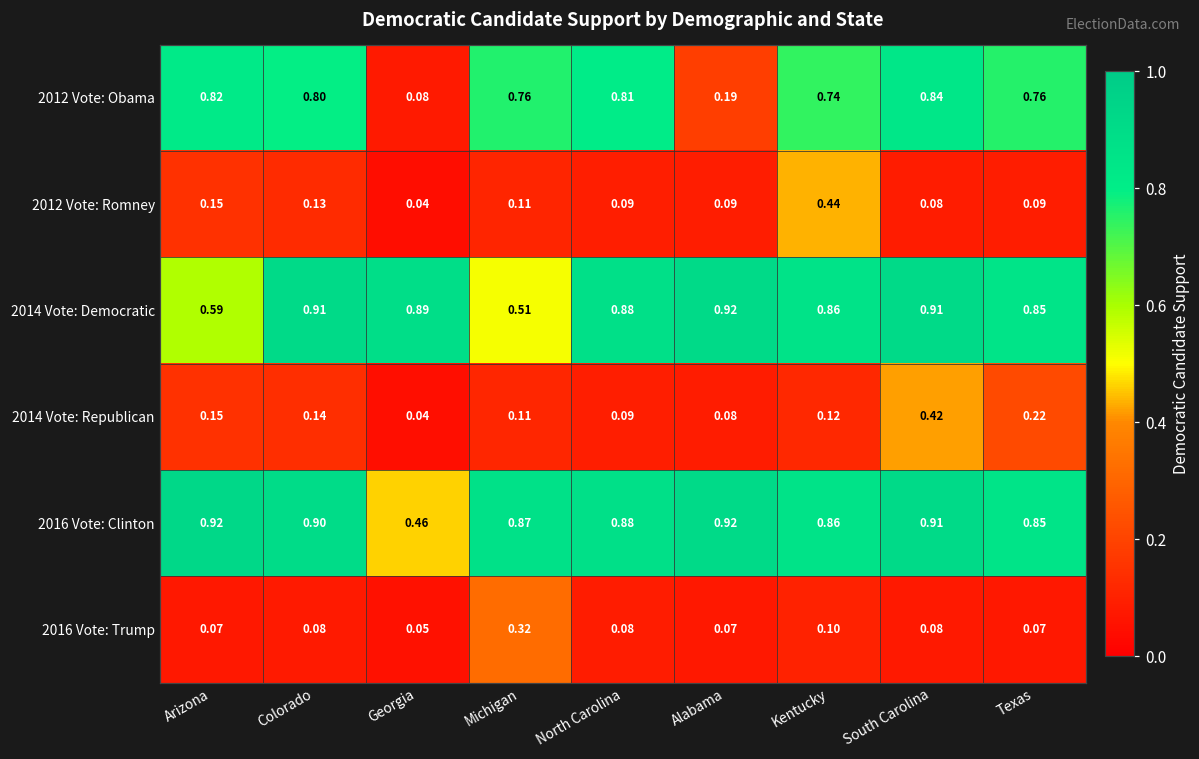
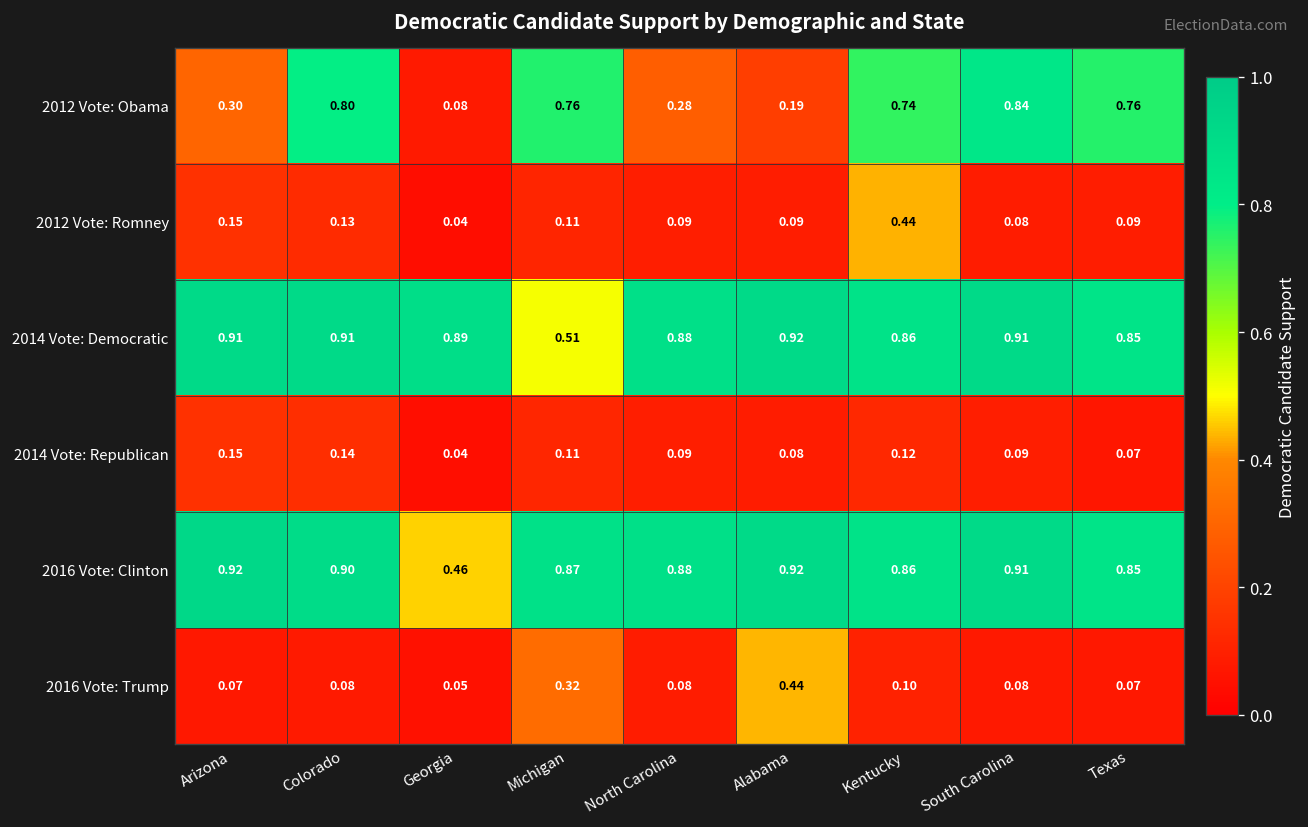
2012 Vote: Obama, Arizona: 0.82 -> 0.30
2012 Vote: Obama, North Carolina: 0.81 -> 0.28
2014 Vote: Democratic, Arizona: 0.59 -> 0.91
2014 Vote: Republican, South Carolina: 0.42 -> 0.09
2014 Vote: Republican, Texas: 0.22 -> 0.07
2016 Vote: Trump, Alabama: 0.07 -> 0.44
